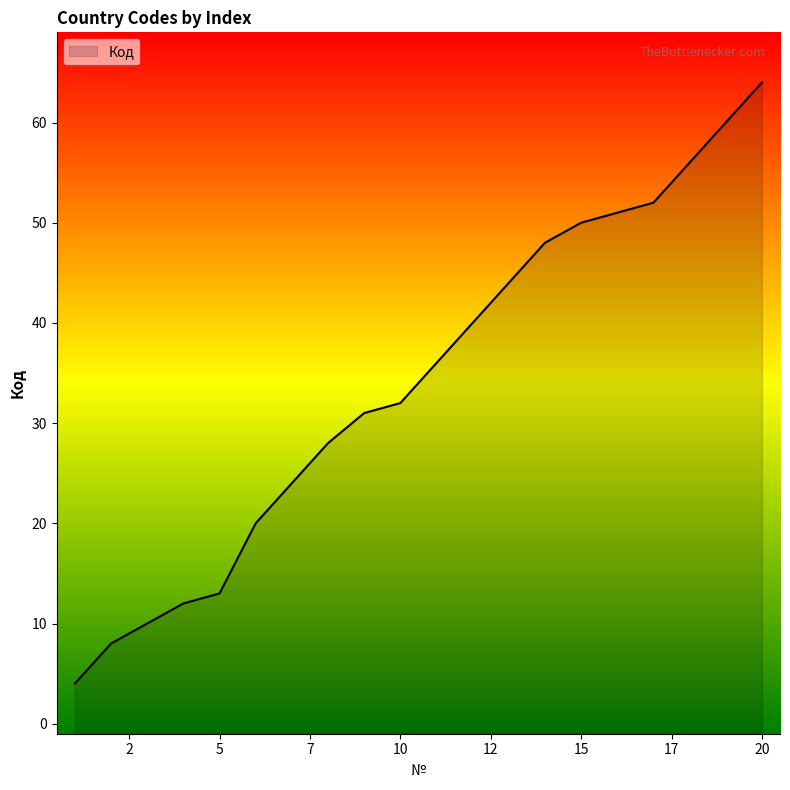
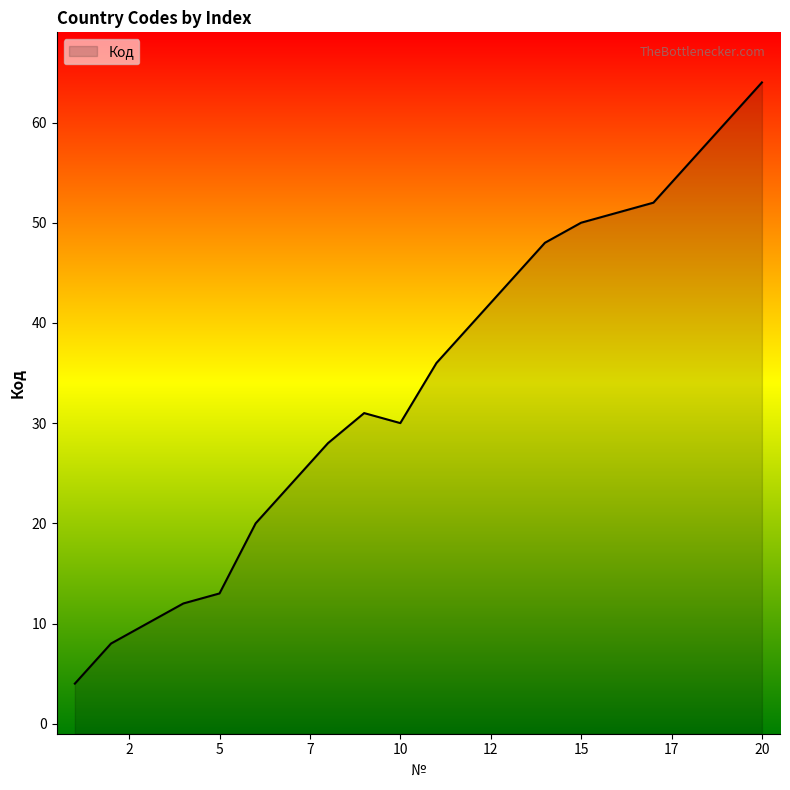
10: 32 -> 30
